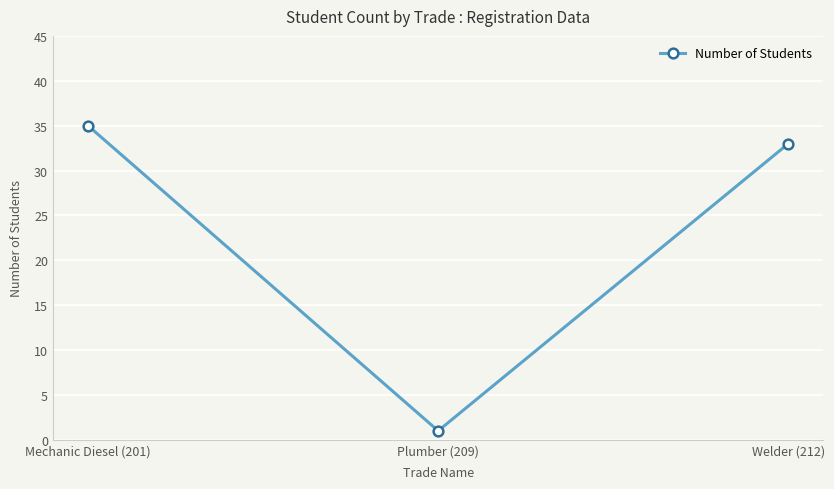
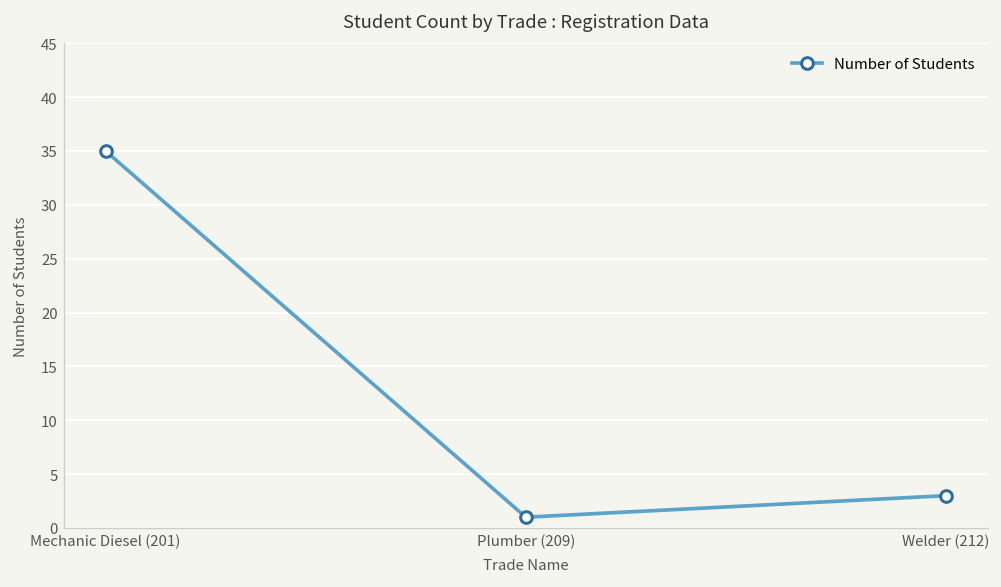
Welder (212): 33 -> 3
